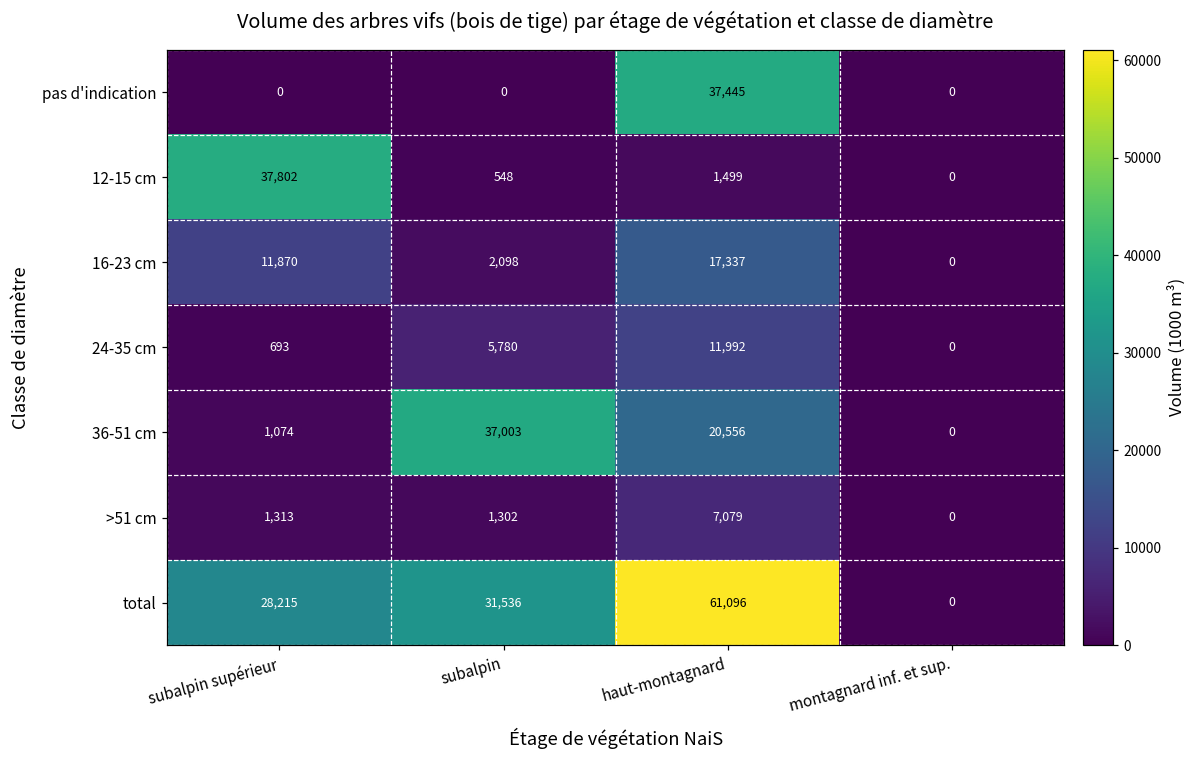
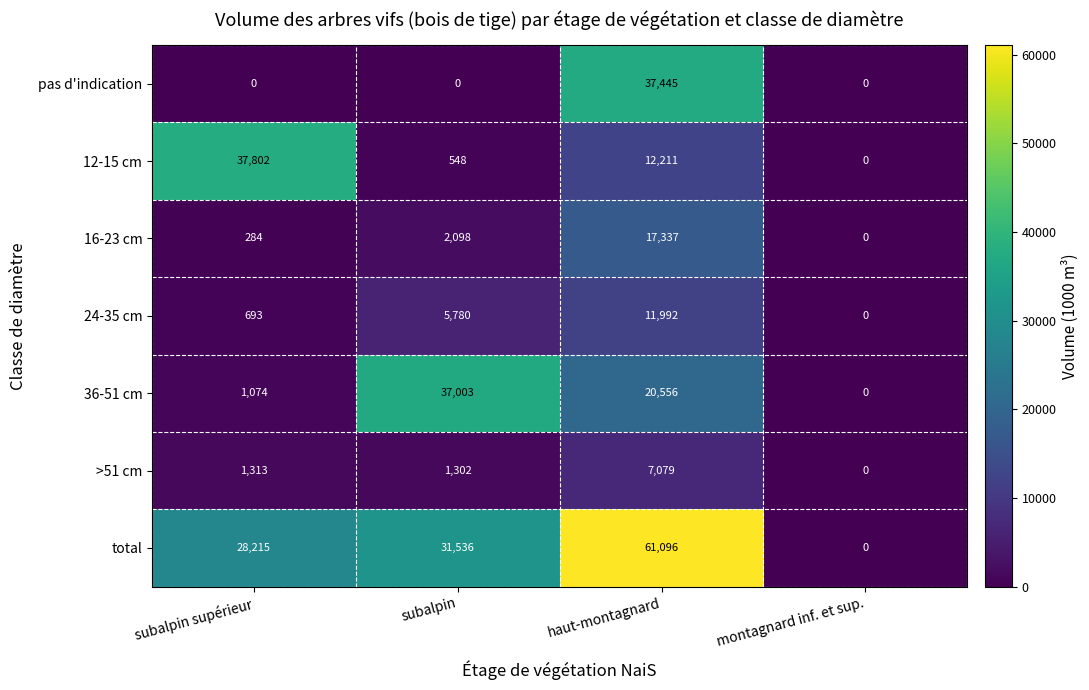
12-15 cm, haut-montagnard: 1,499 -> 12,211
16-23 cm, subalpin supérieur: 11,870 -> 284
